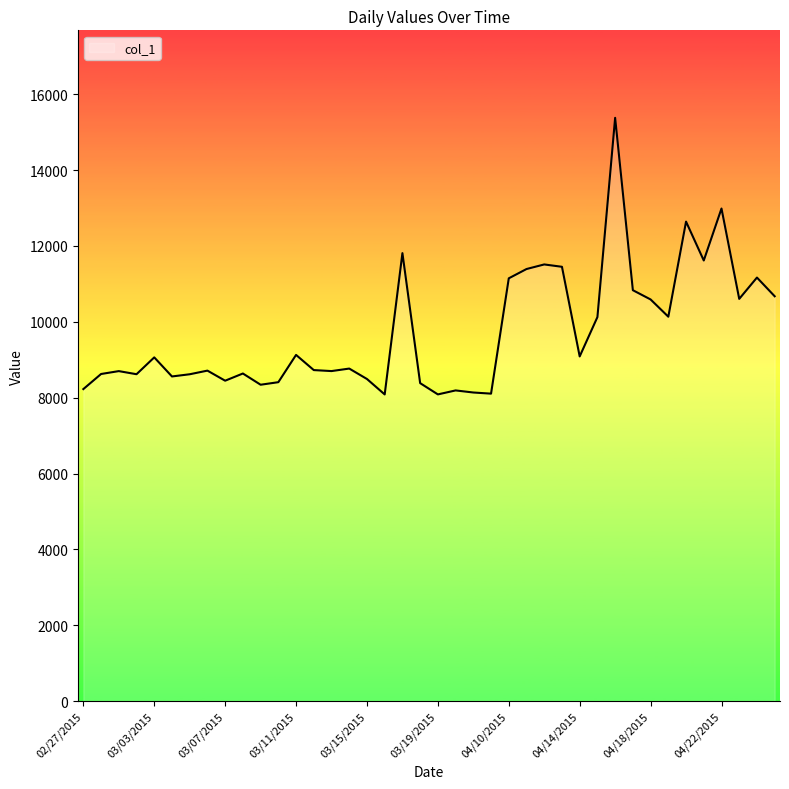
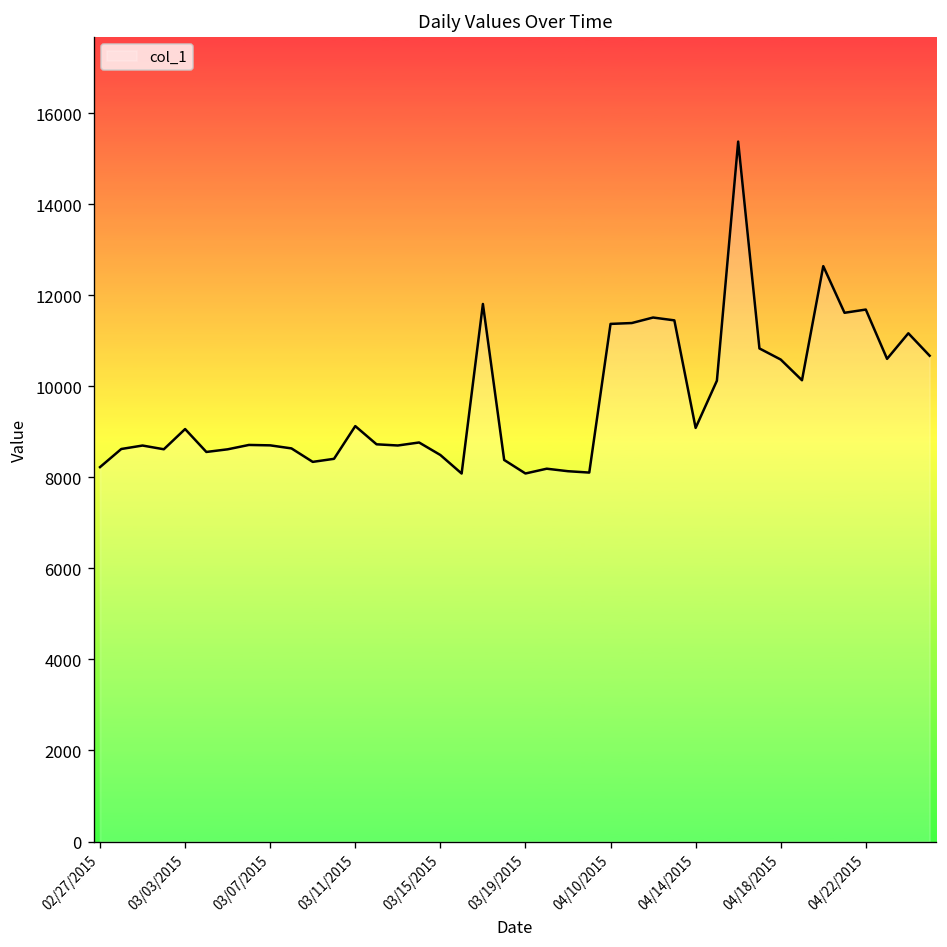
03/07/2015: 8400 -> 8700
04/10/2015: 11100 -> 11400
04/22/2015: 13000 -> 11700
